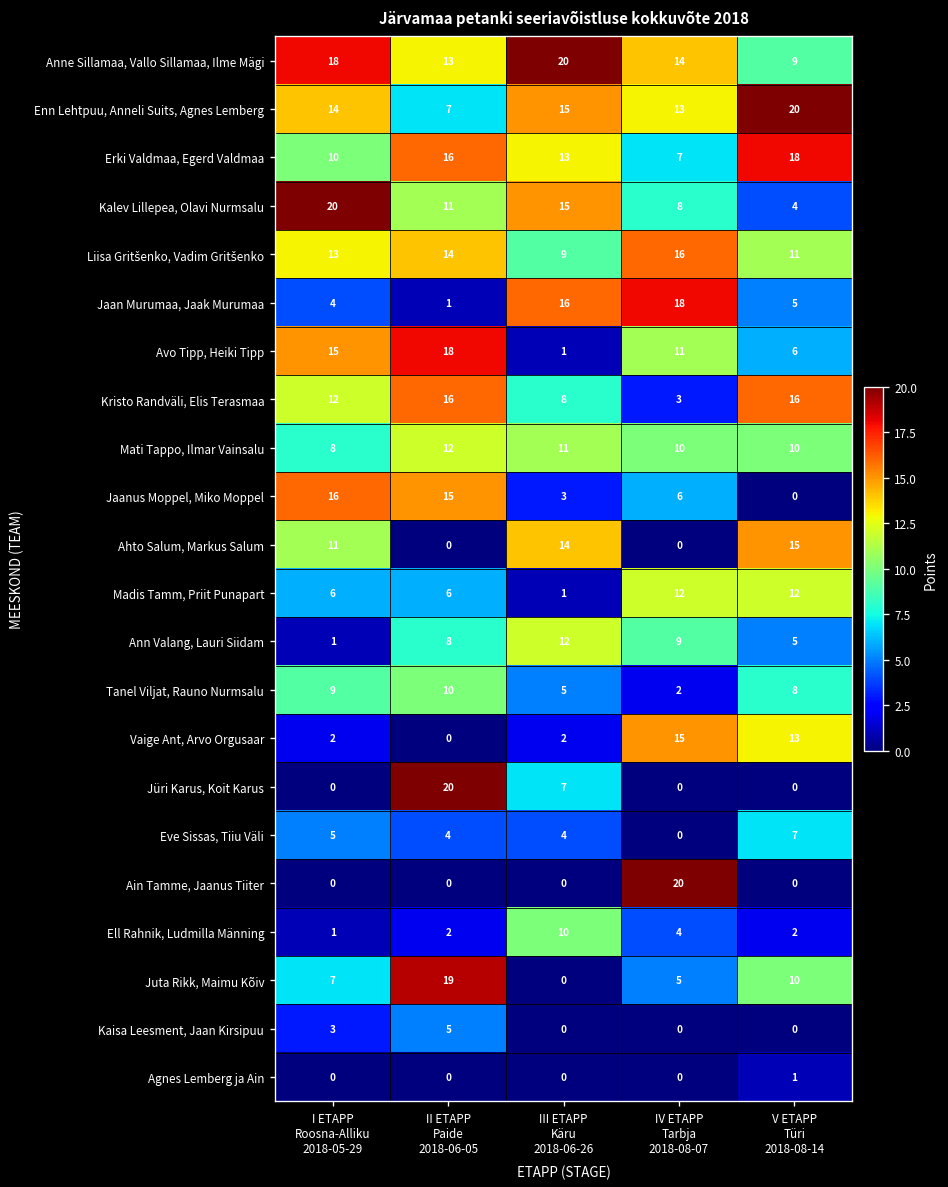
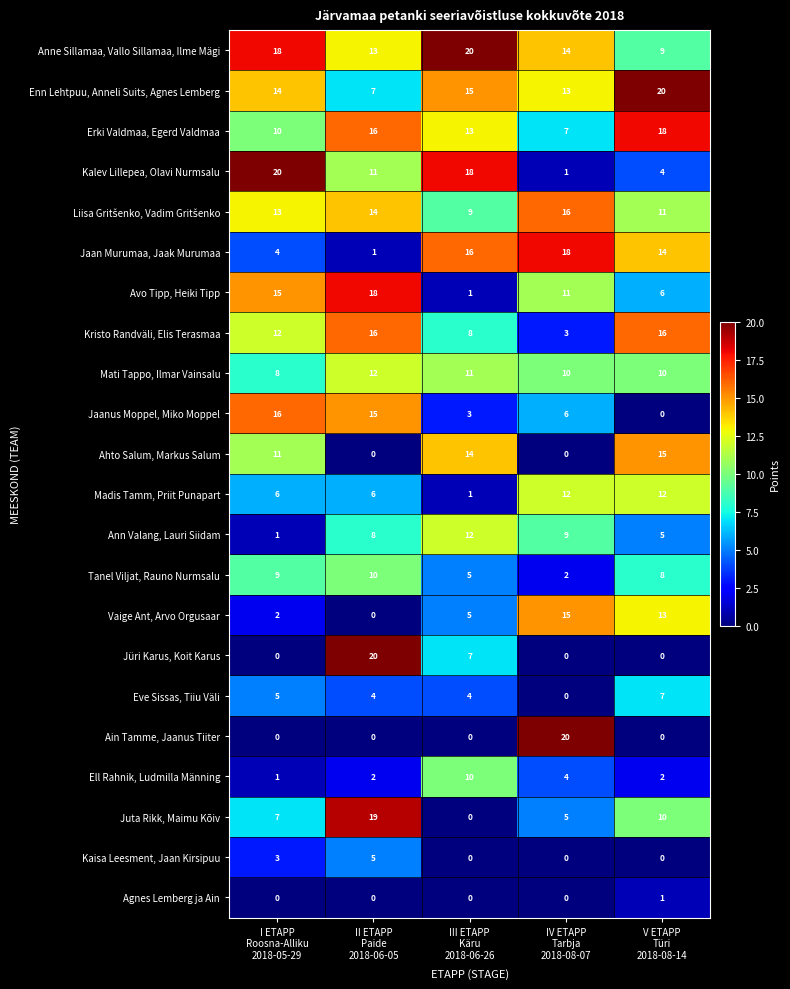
Kalev Lillepea, Olavi Nurmsalu, III ETAPP Käru 2018-06-26: 15 -> 18
Kalev Lillepea, Olavi Nurmsalu, IV ETAPP Tarbja 2018-08-07: 8 -> 1
Jaan Murumaa, Jaak Murumaa, V ETAPP Türi 2018-08-14: 5 -> 14
Vaige Ant, Arvo Orgusaar, III ETAPP Käru 2018-06-26: 2 -> 5
